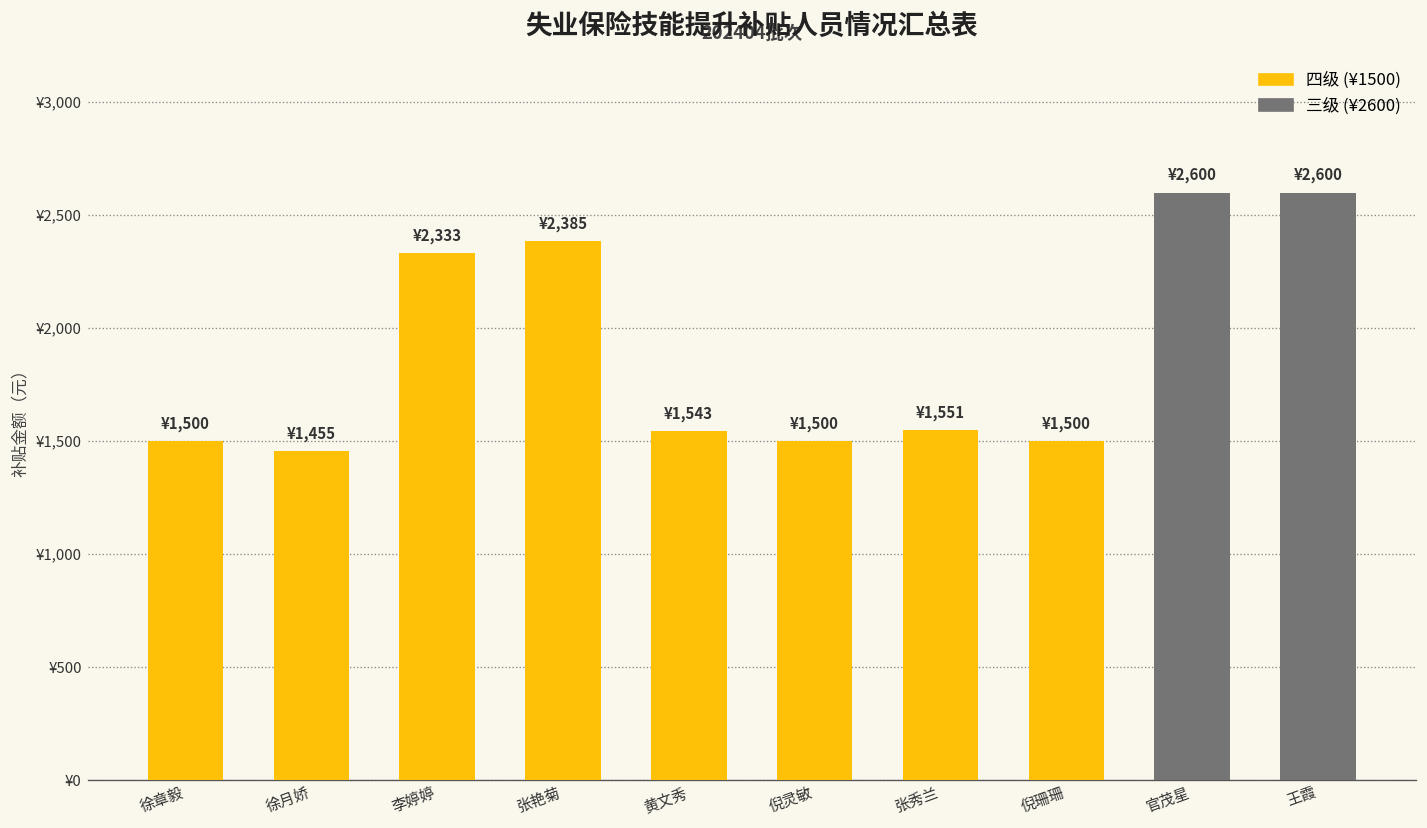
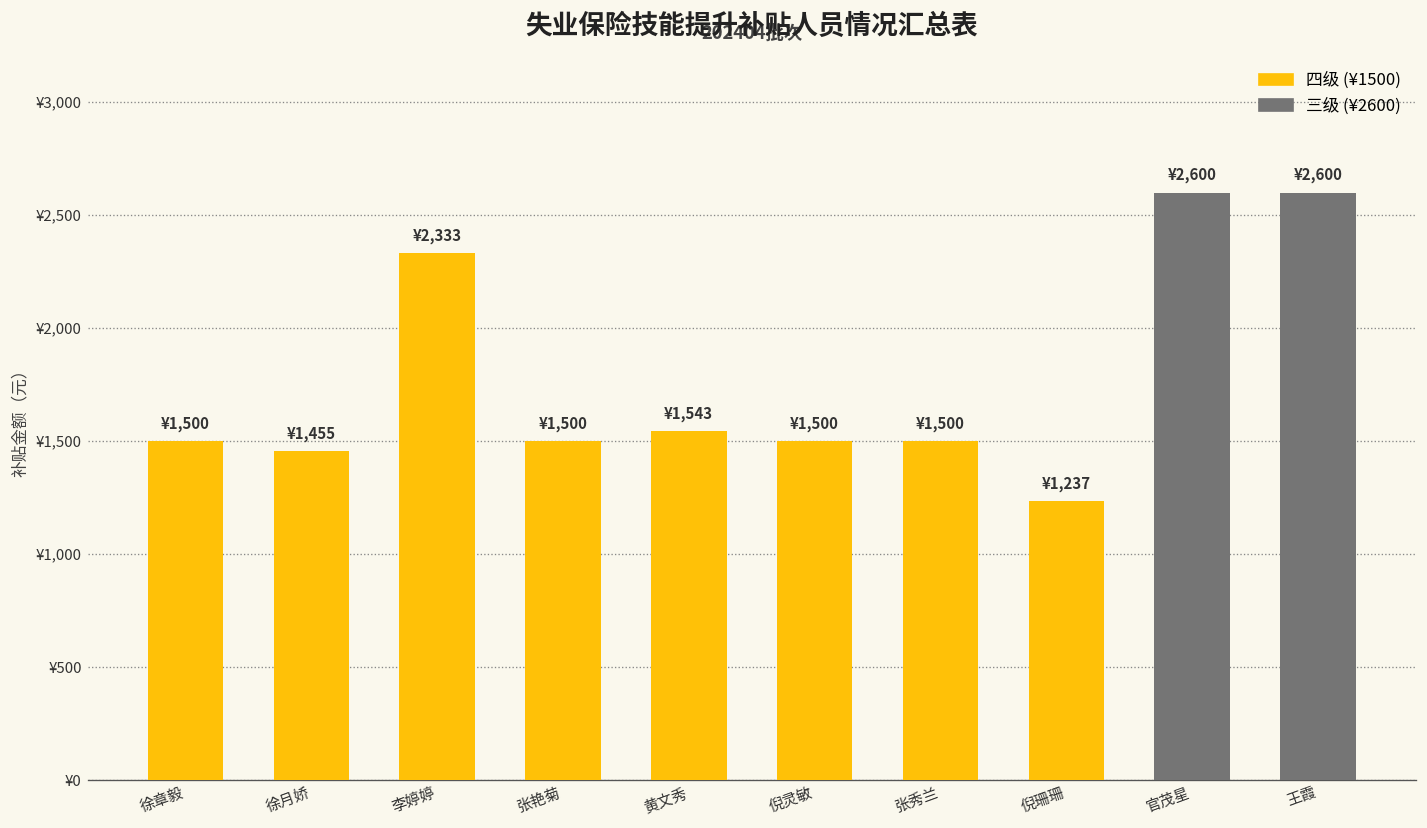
张艳菊: ¥2,385 -> ¥1,500
张秀兰: ¥1,551 -> ¥1,500
倪珊珊: ¥1,500 -> ¥1,237
